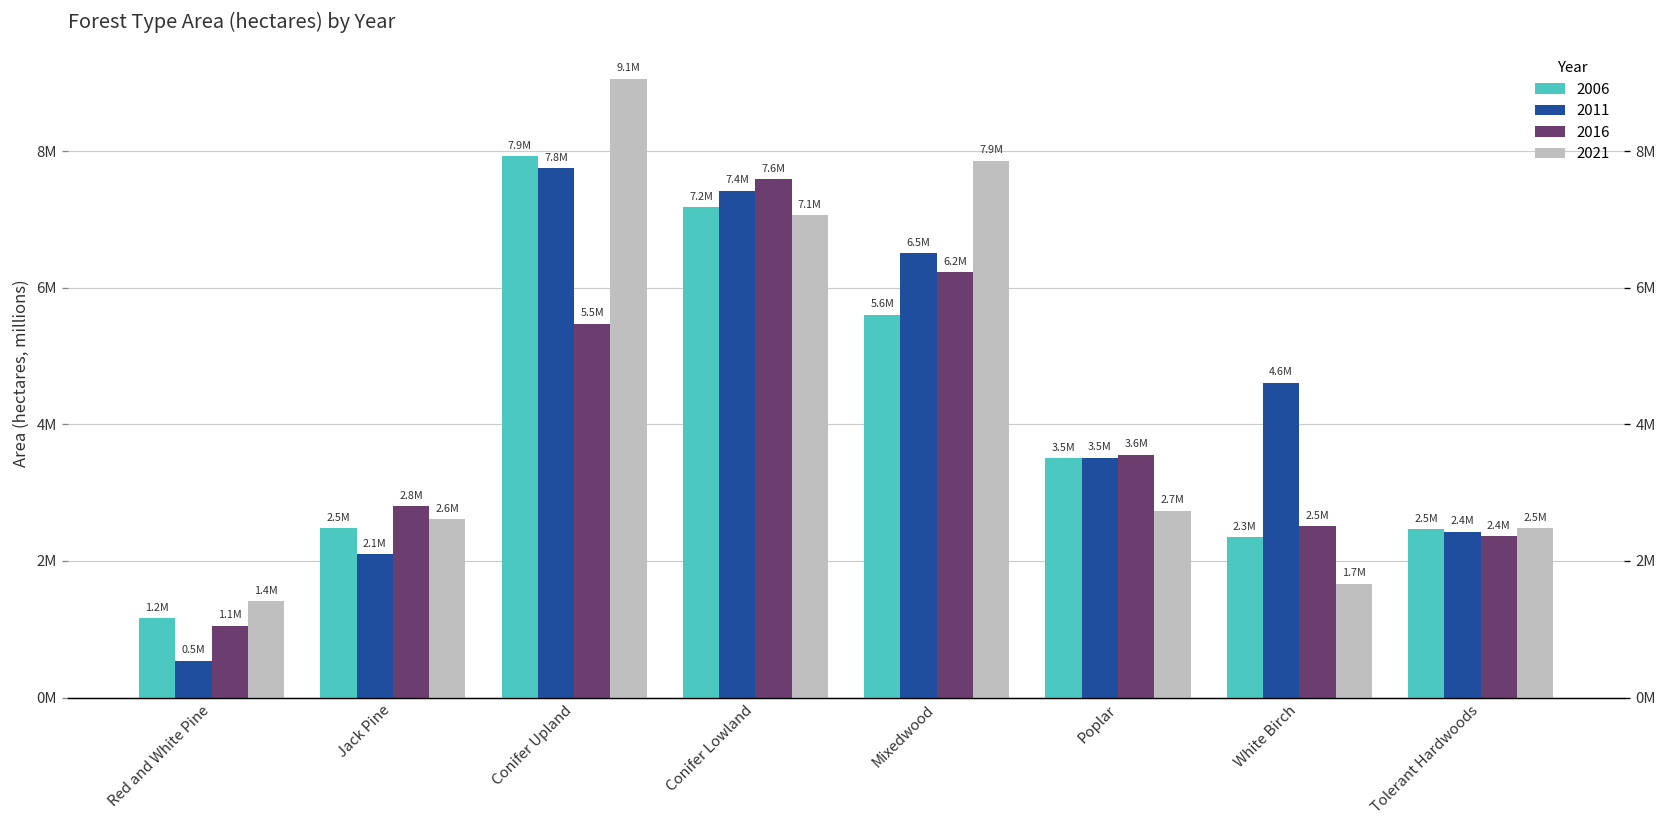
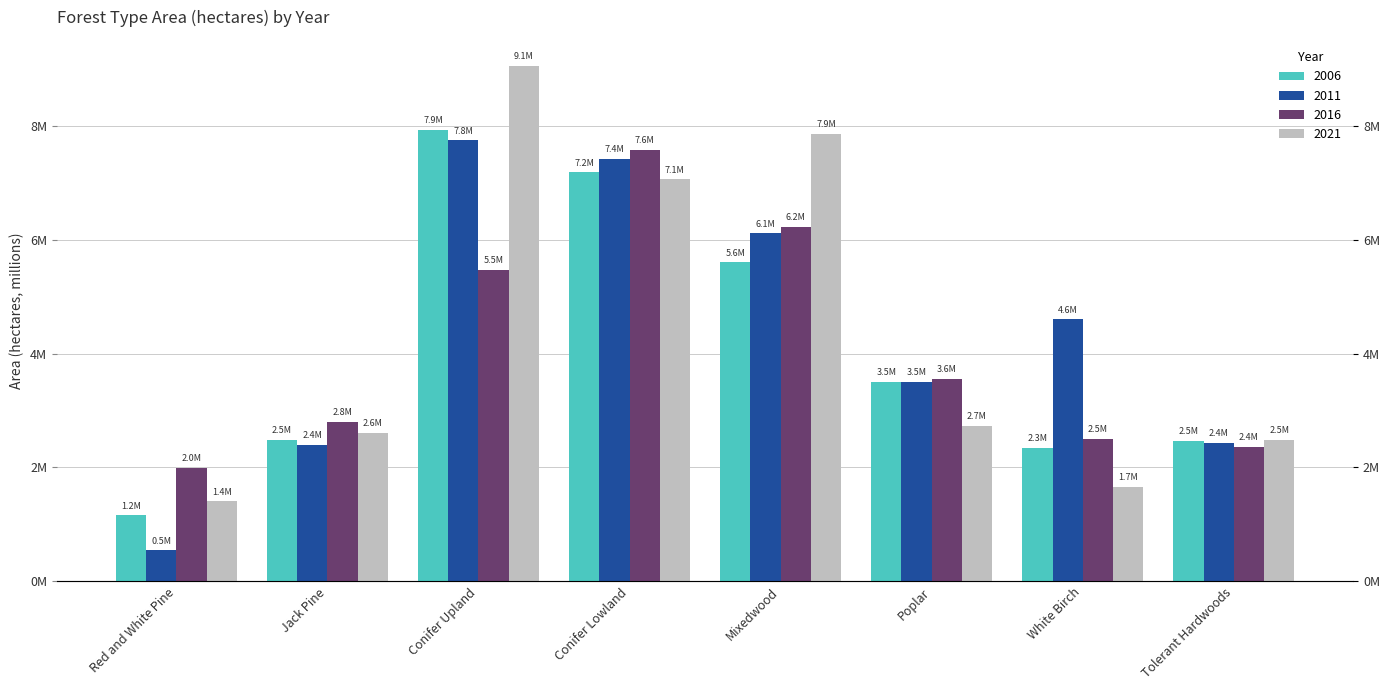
2016, Red and White Pine: 1.1M -> 2.0M
2011, Jack Pine: 2.1M -> 2.4M
2011, Mixedwood: 6.5M -> 6.1M
